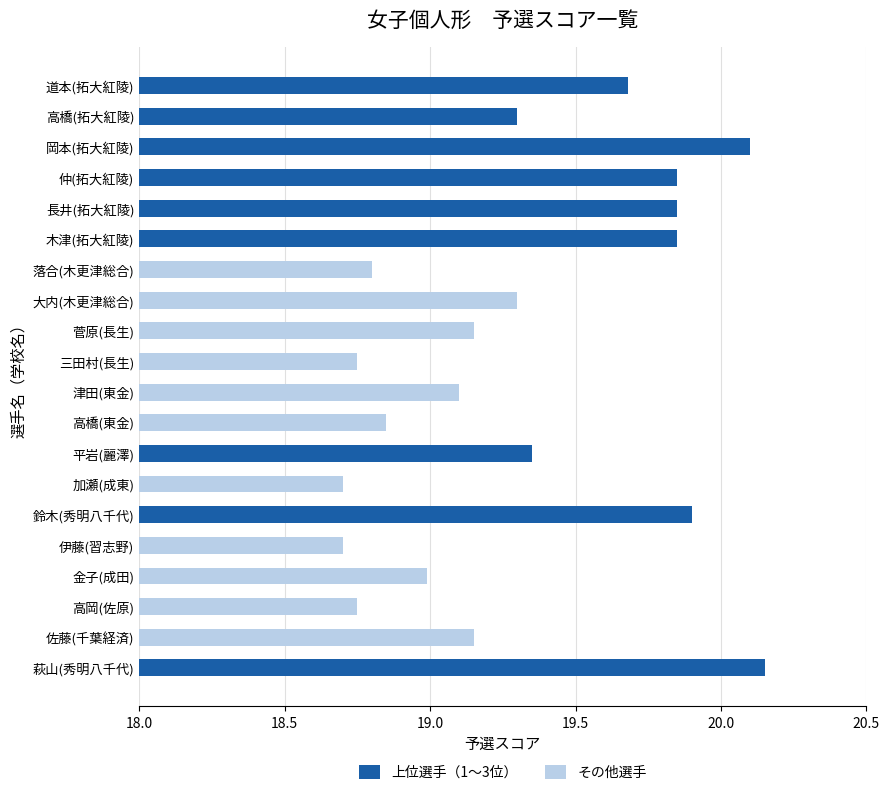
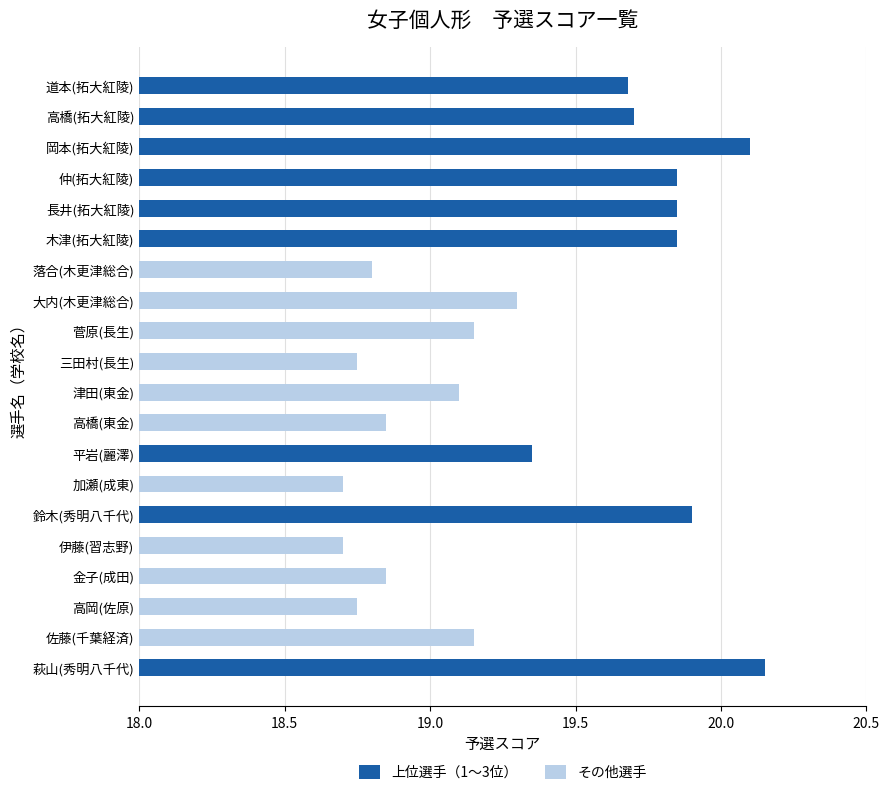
高橋(拓大紅陵): 19.3 -> 19.7
金子(成田): 18.99 -> 18.85
